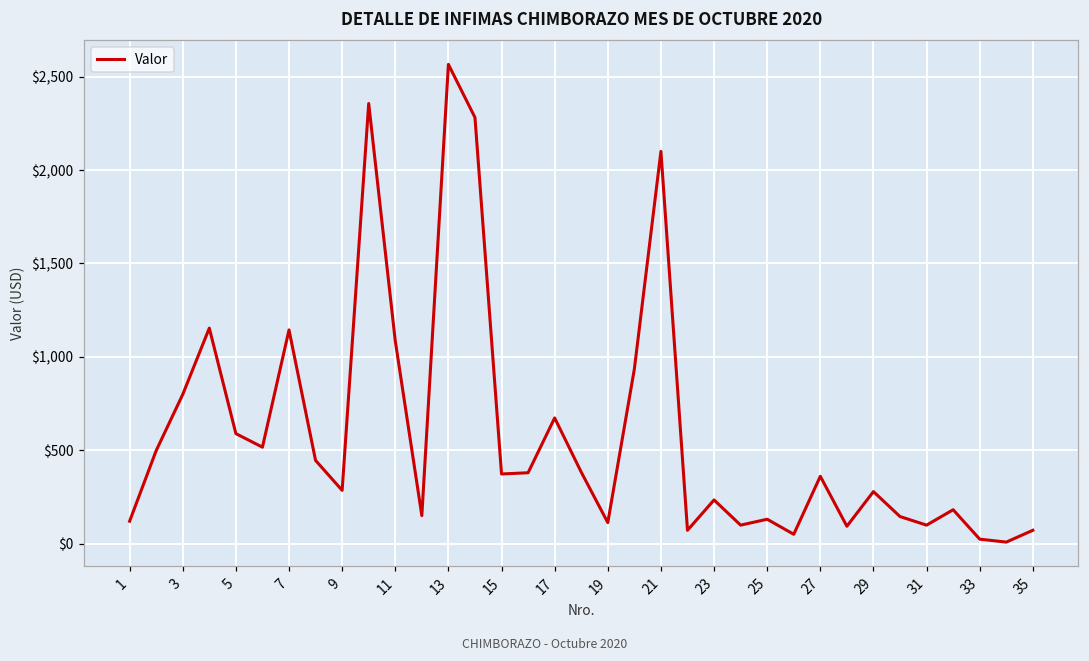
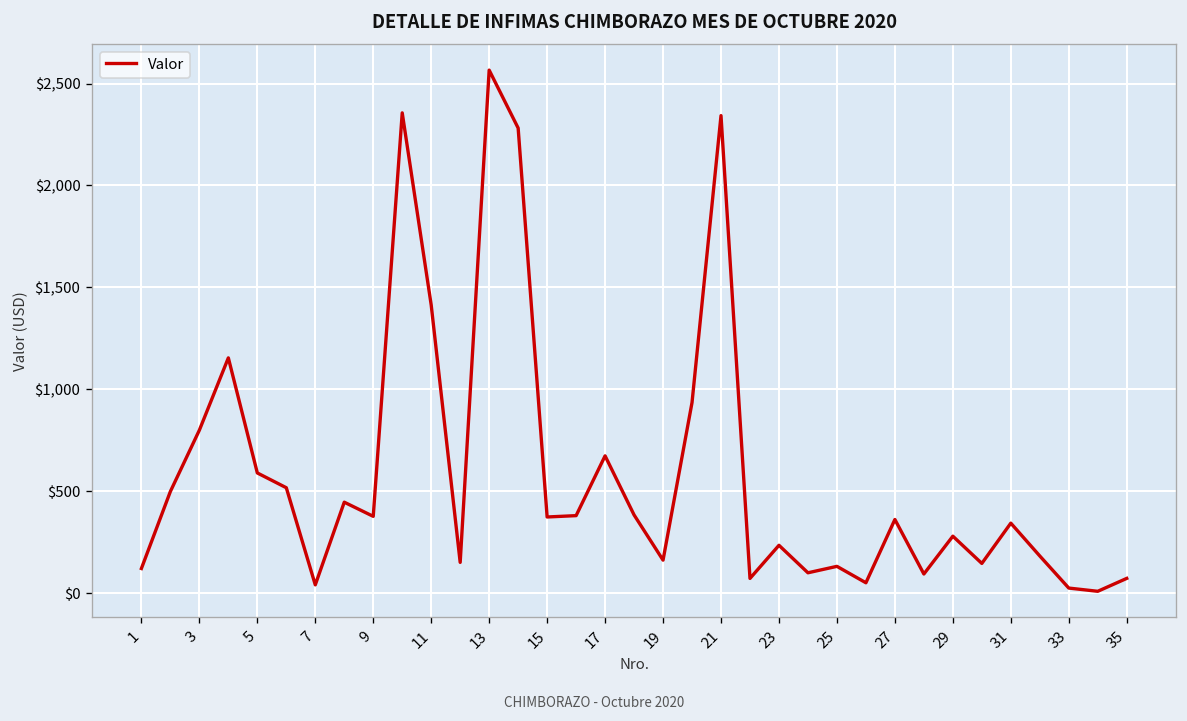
7: $1,140 -> $40
9: $290 -> $380
11: $1,090 -> $1,410
19: $110 -> $160
21: $2,100 -> $2,340
31: $100 -> $340
